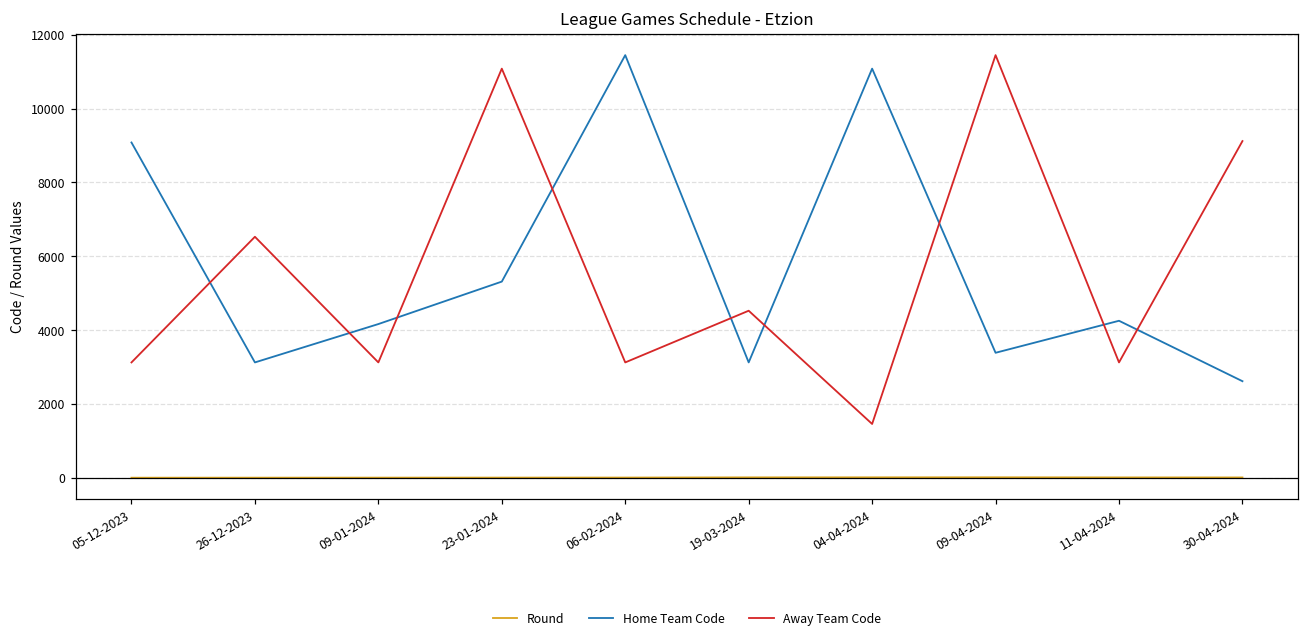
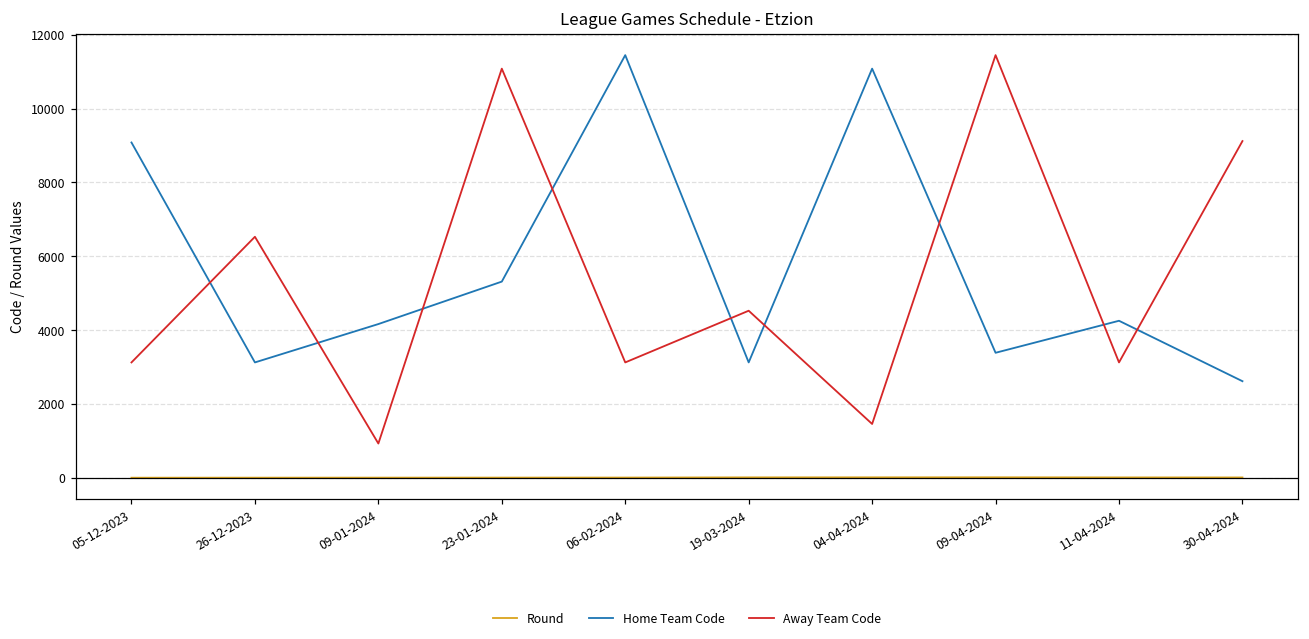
Away Team Code, 09-01-2024: 3100 -> 900
